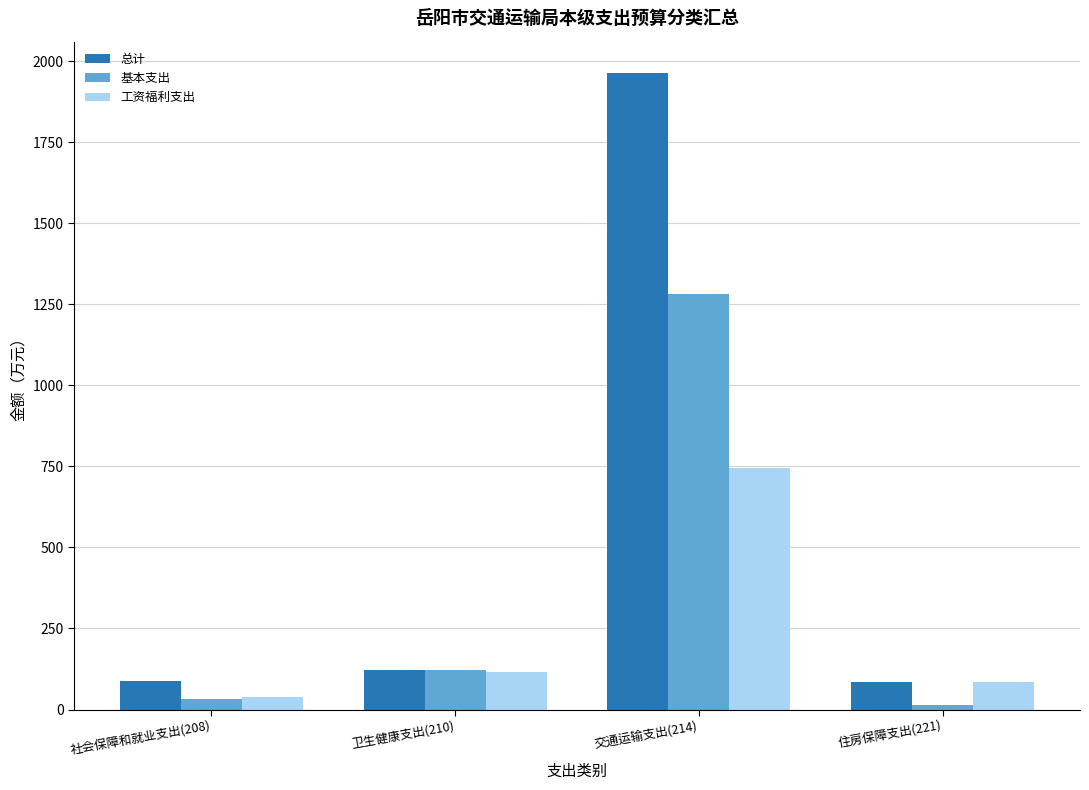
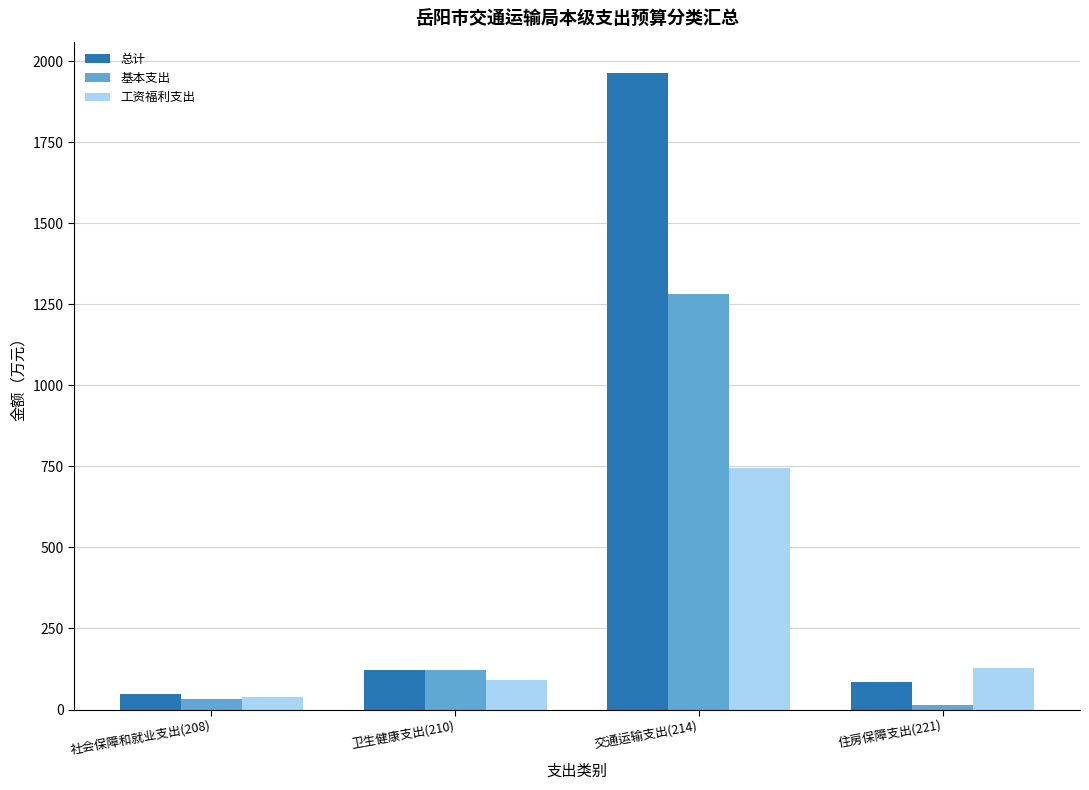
总计, 社会保障和就业支出(208): 90 -> 50
工资福利支出, 卫生健康支出(210): 120 -> 90
工资福利支出, 住房保障支出(221): 80 -> 130
